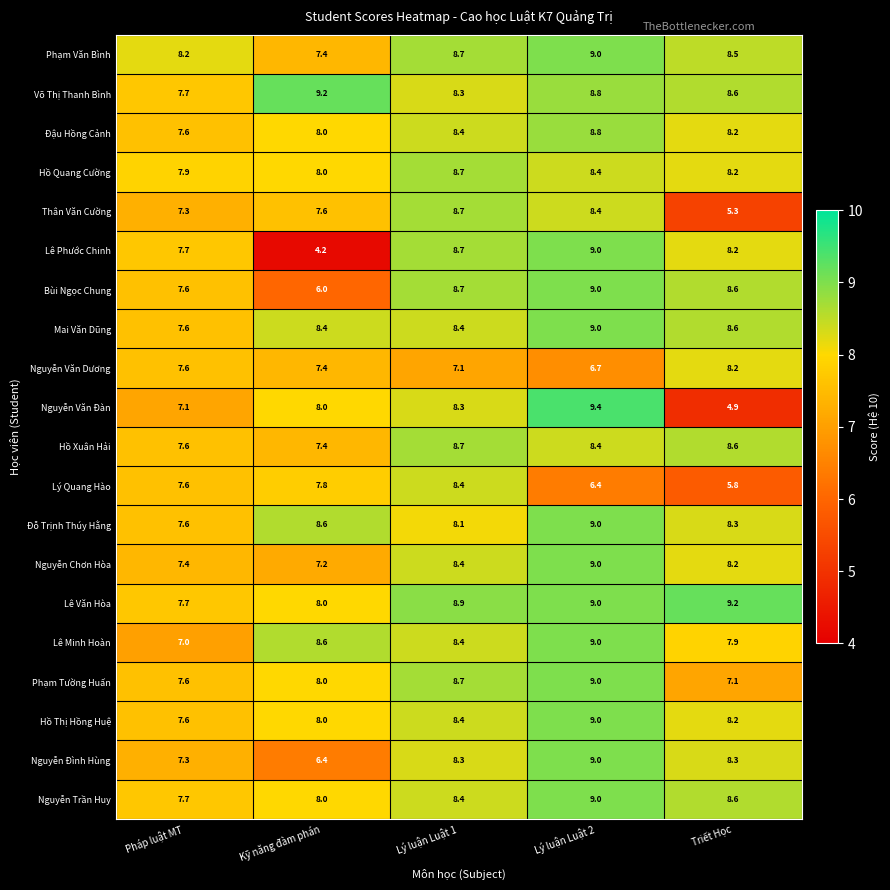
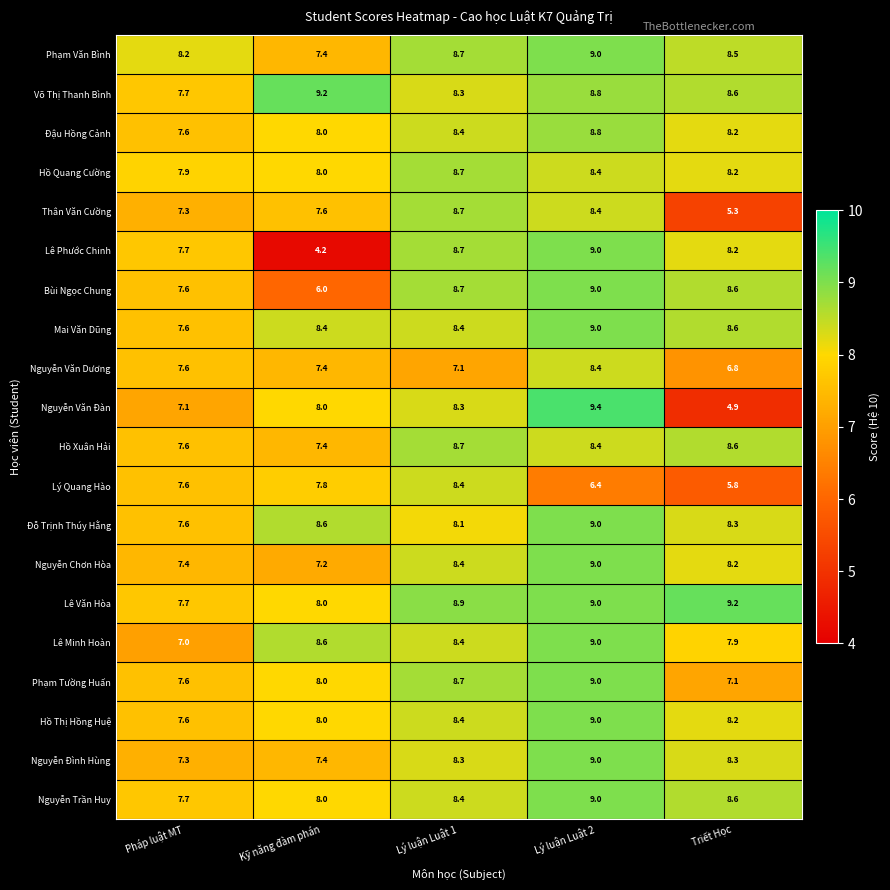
Nguyễn Văn Dương, Lý luận Luật 2: 6.7 -> 8.4
Nguyễn Văn Dương, Triết Học: 8.2 -> 6.8
Nguyễn Đình Hùng, Kỹ năng đàm phán: 6.4 -> 7.4
